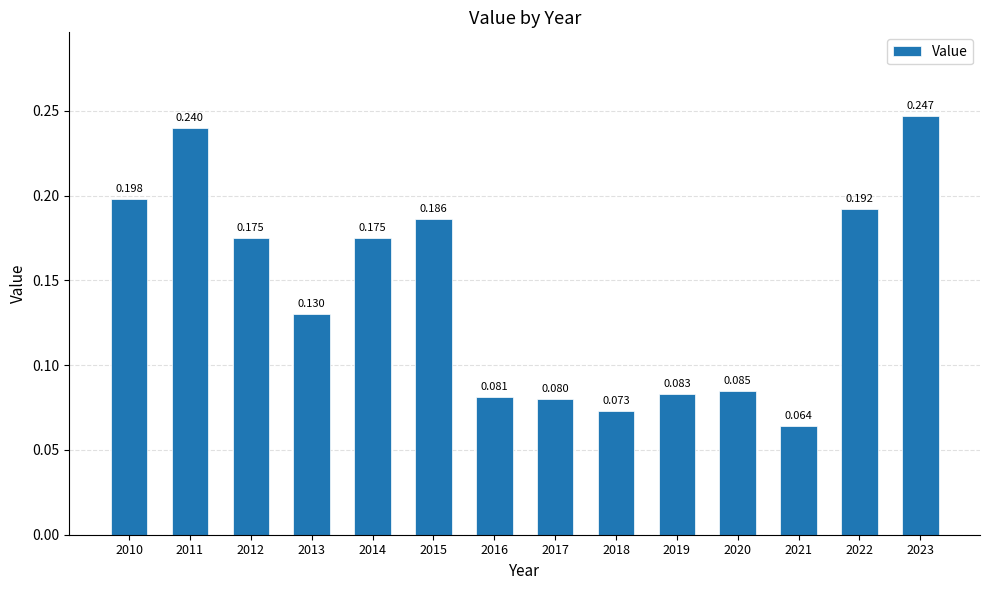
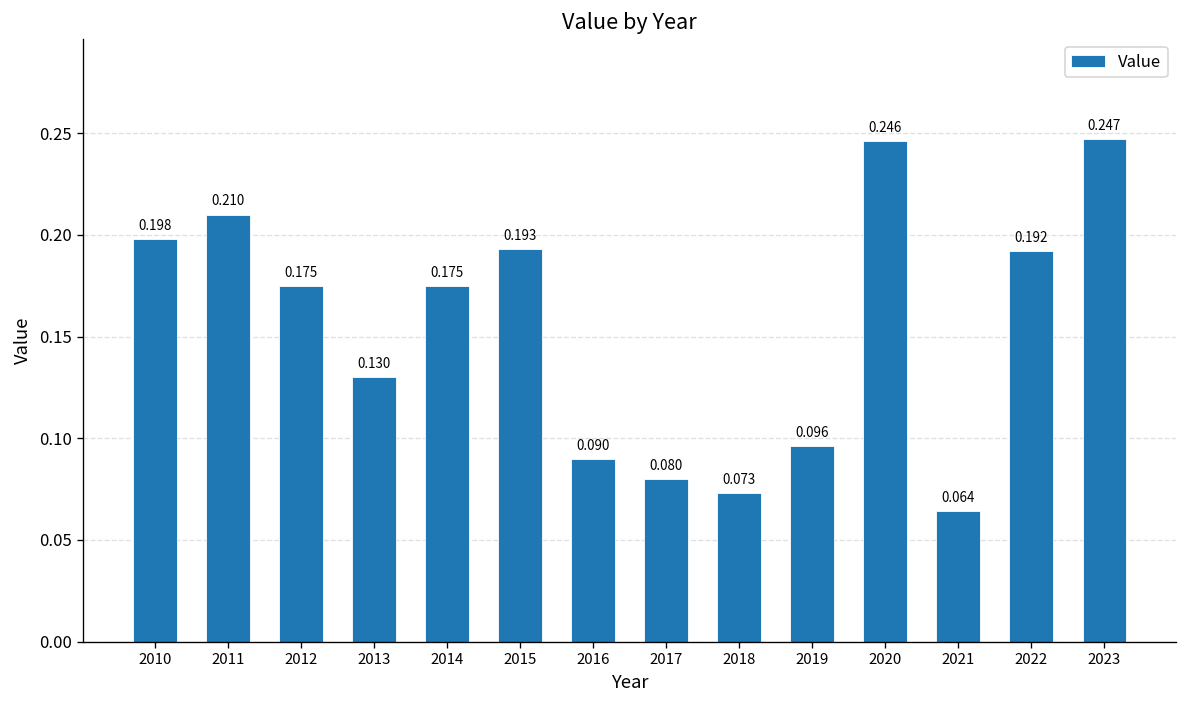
2011: 0.240 -> 0.210
2015: 0.186 -> 0.193
2016: 0.081 -> 0.090
2019: 0.083 -> 0.096
2020: 0.085 -> 0.246
